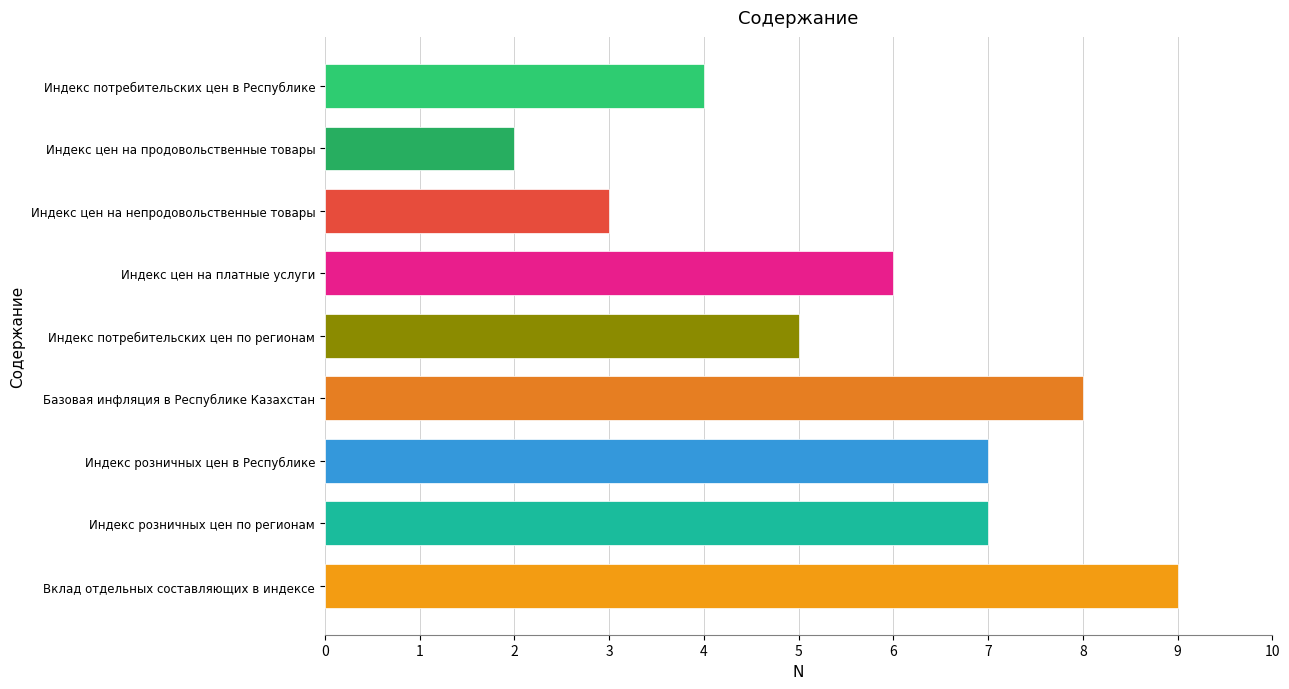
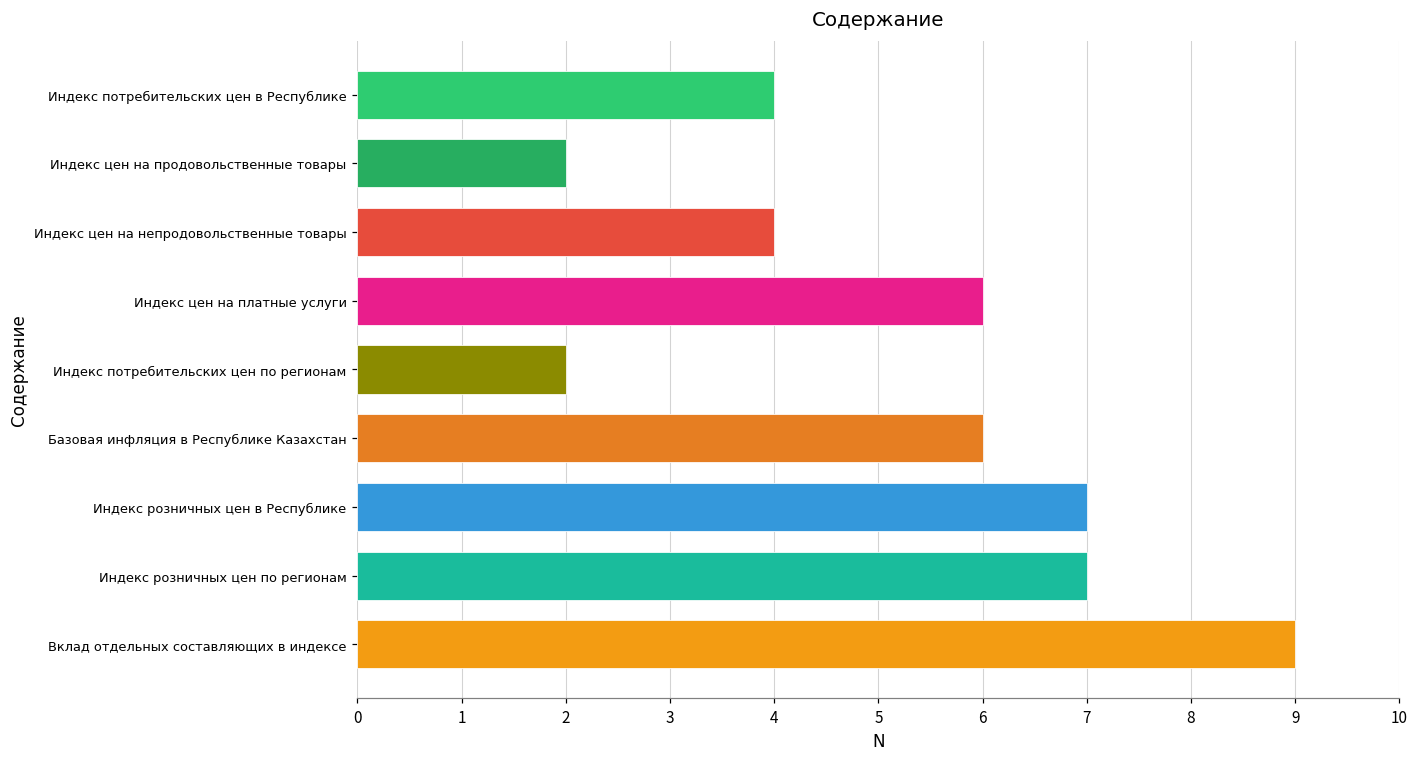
Индекс цен на непродовольственные товары: 3 -> 4
Индекс потребительских цен по регионам: 5 -> 2
Базовая инфляция в Республике Казахстан: 8 -> 6
